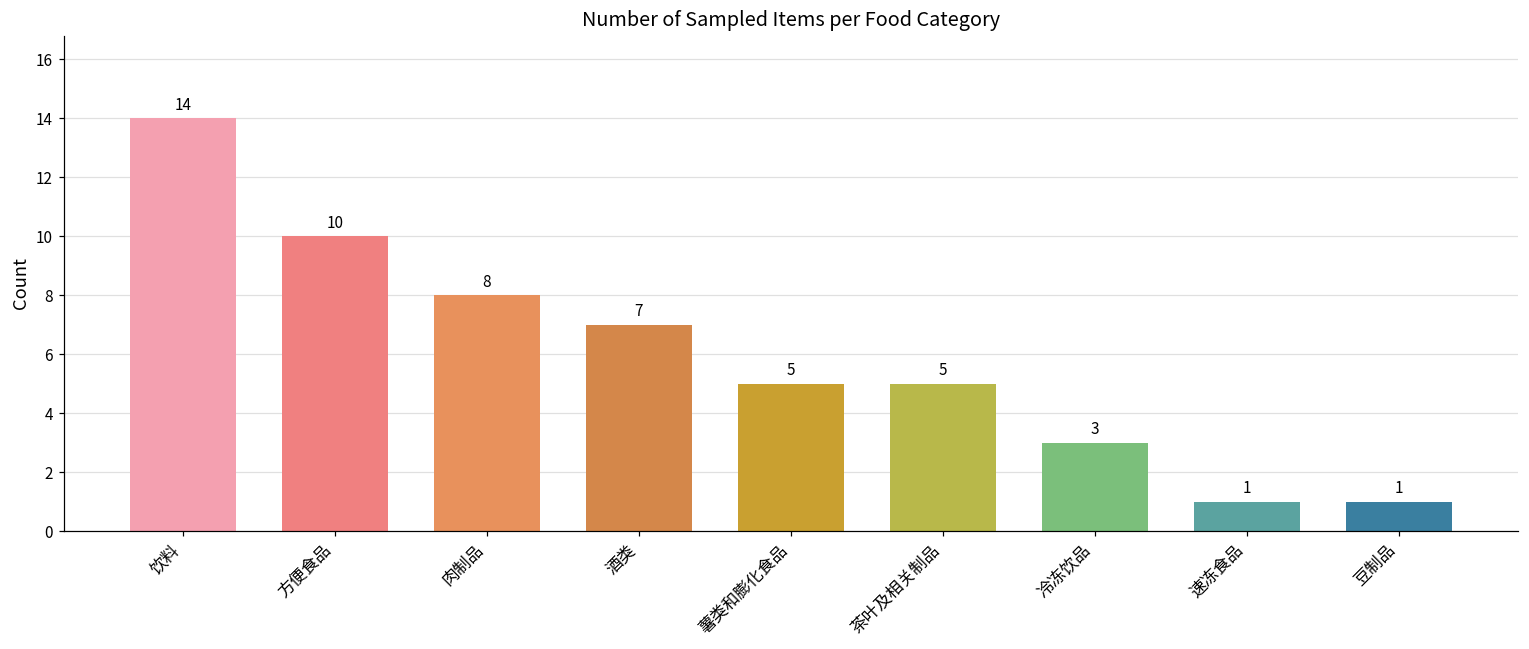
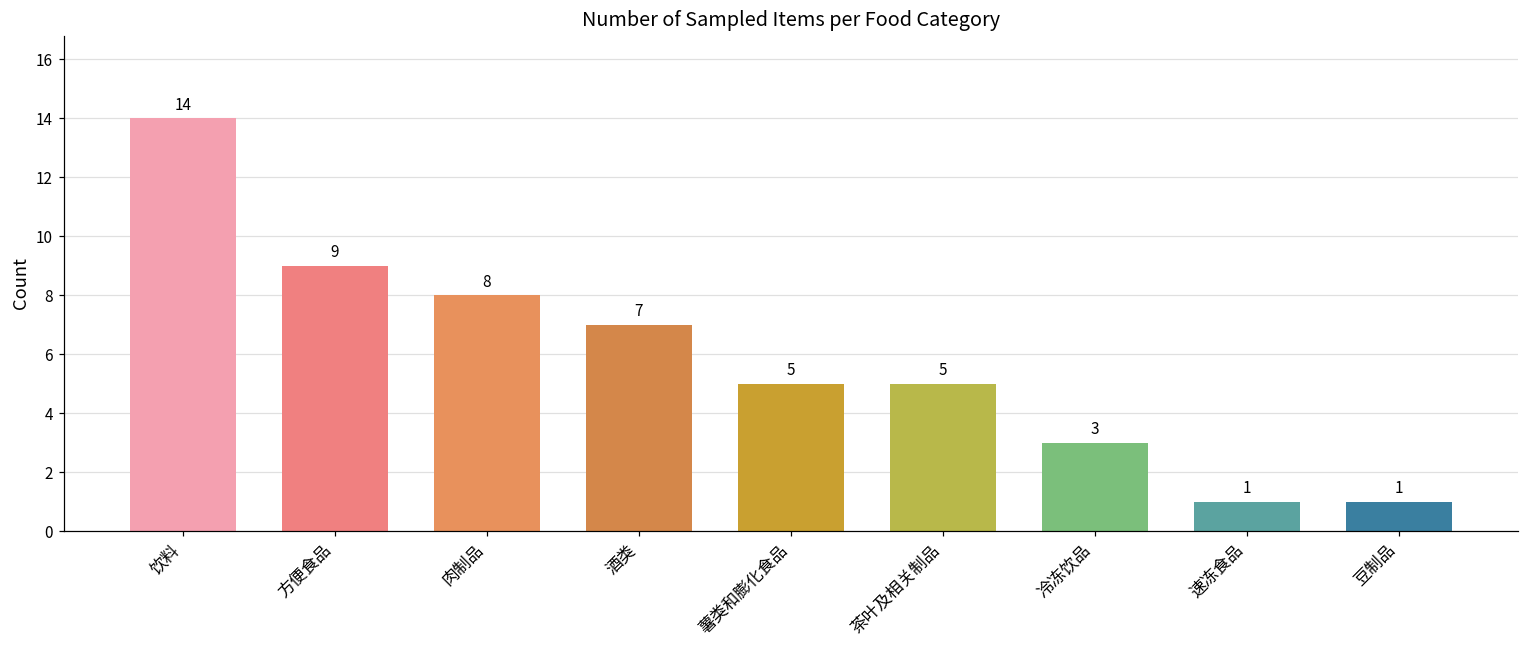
方便食品: 10 -> 9
